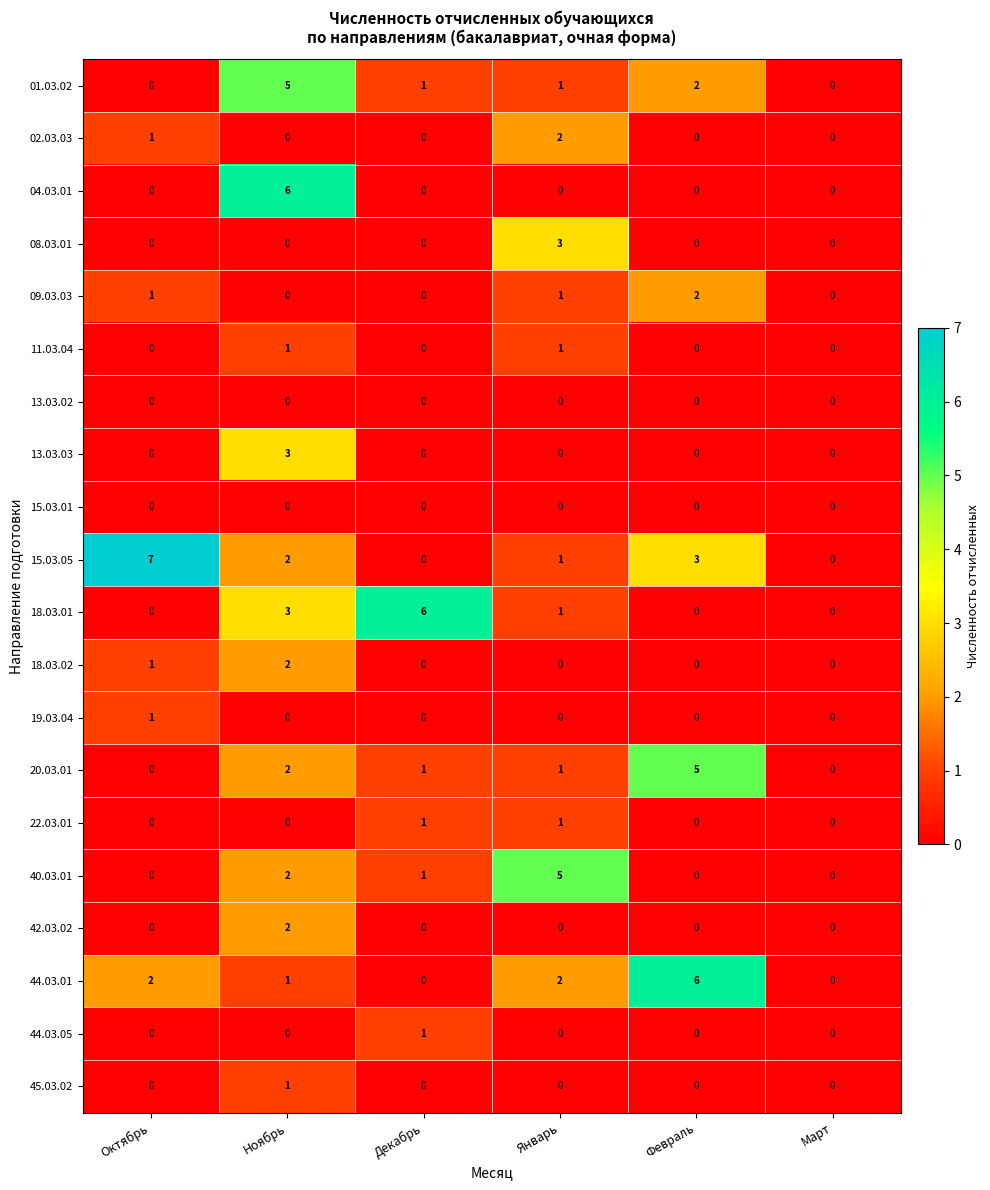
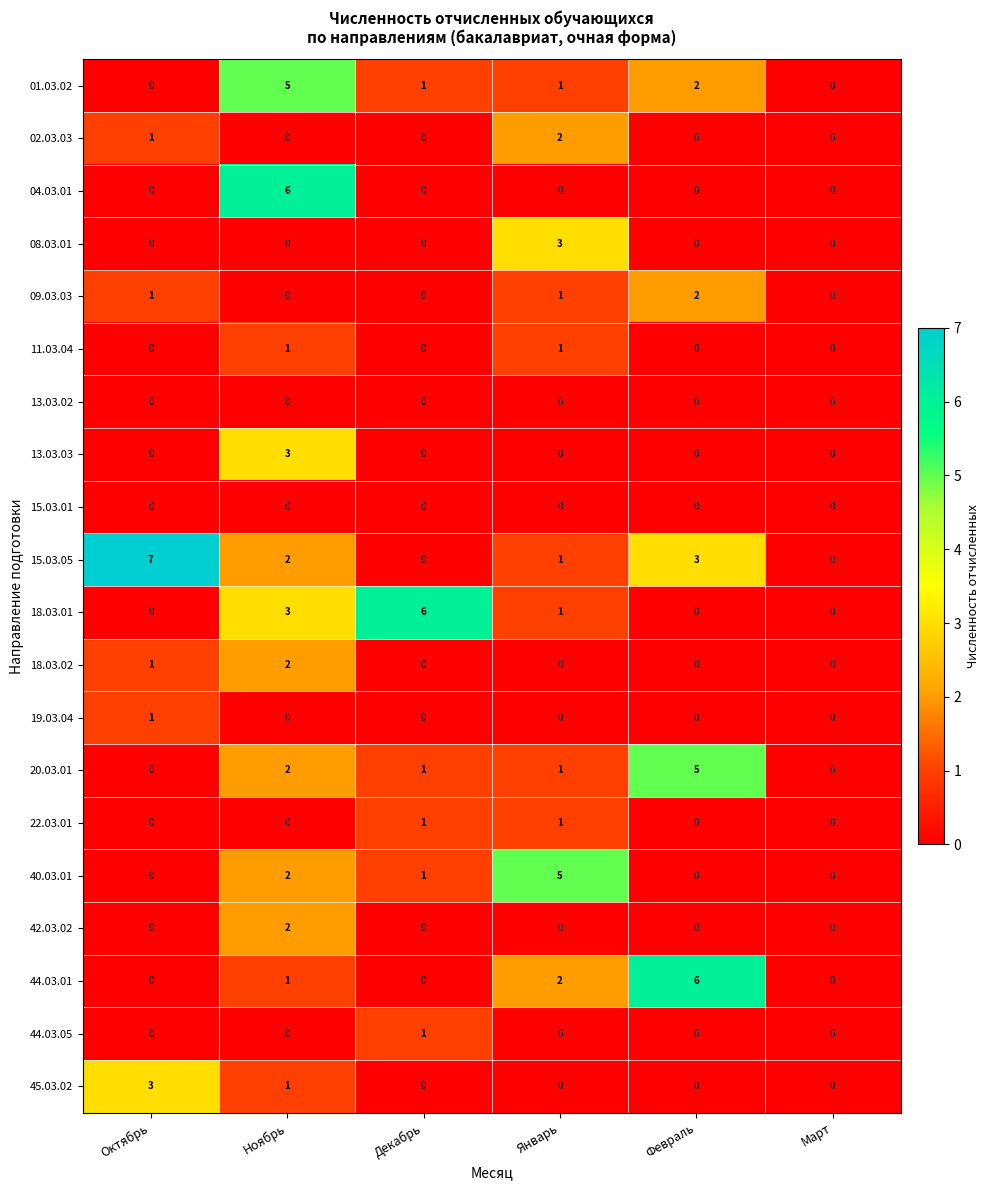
44.03.01, Октябрь: 2 -> 0
45.03.02, Октябрь: 0 -> 3
